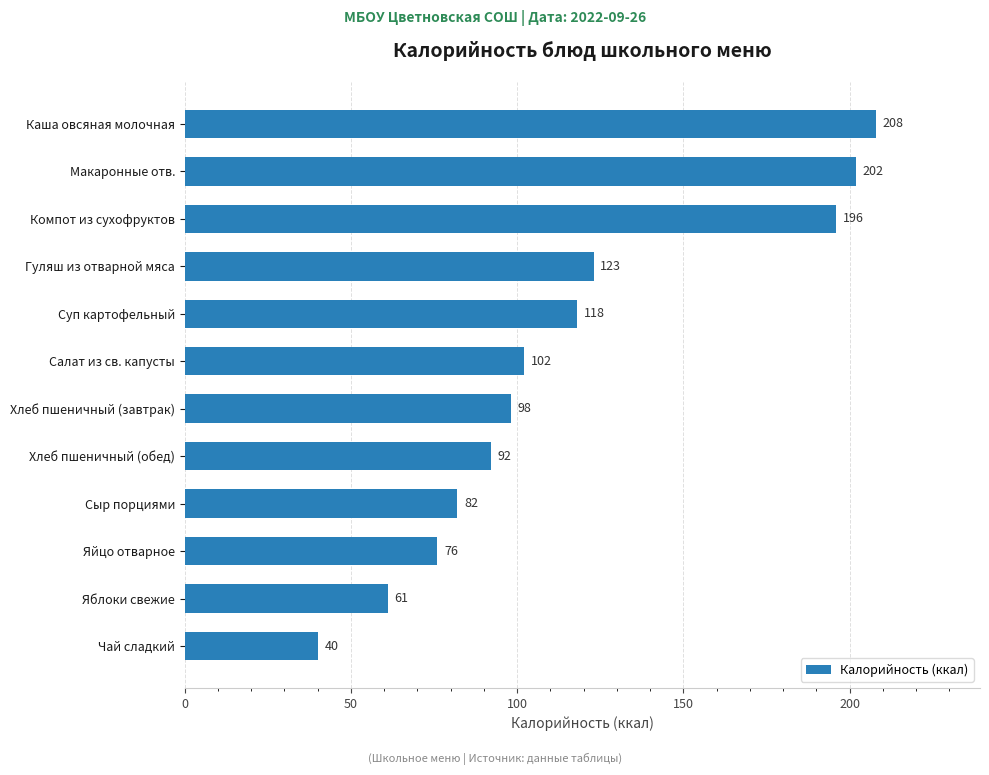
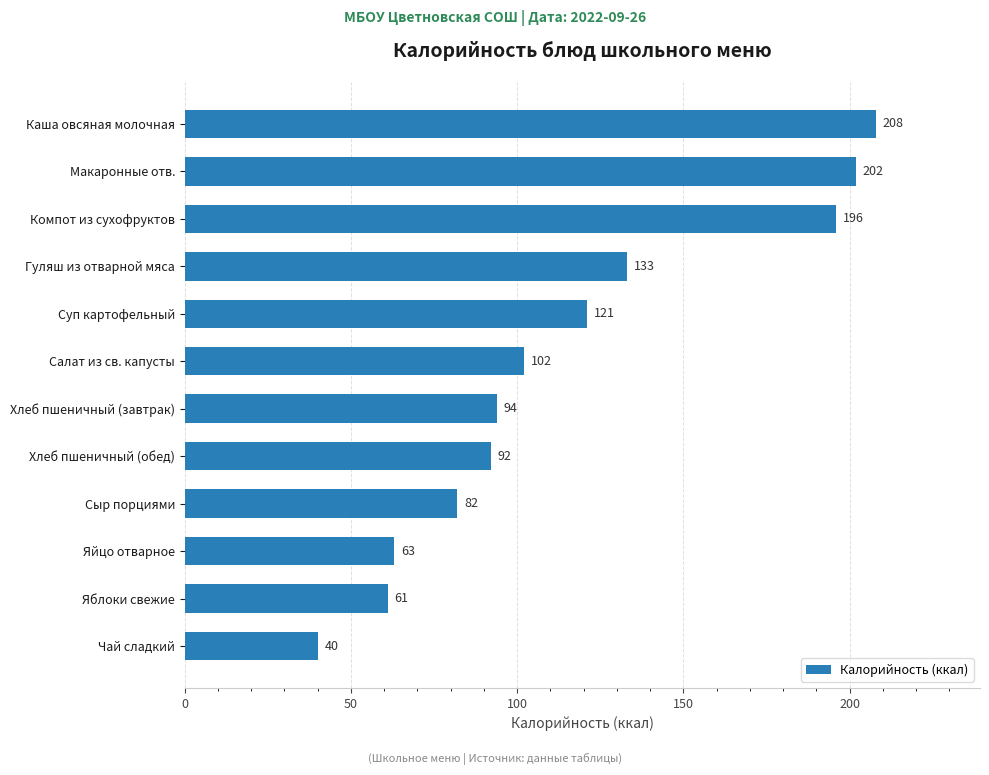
Гуляш из отварной мяса: 123 -> 133
Суп картофельный: 118 -> 121
Хлеб пшеничный (завтрак): 98 -> 94
Яйцо отварное: 76 -> 63
